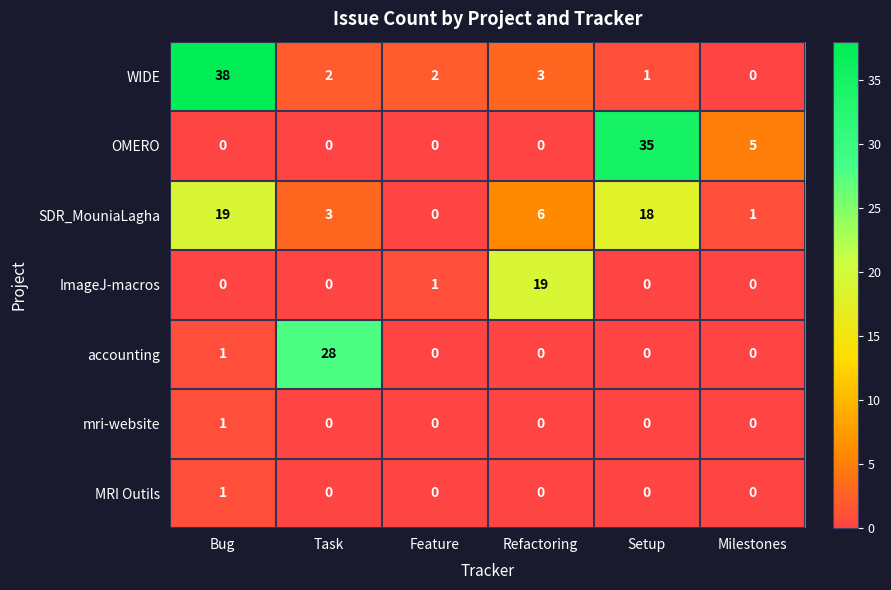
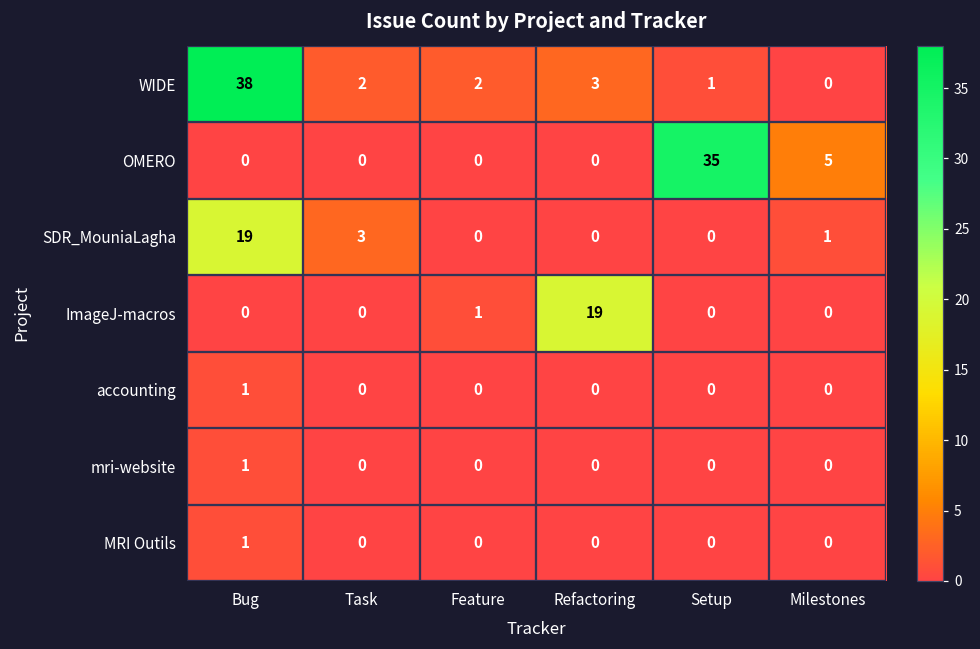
SDR_MouniaLagha, Refactoring: 6 -> 0
SDR_MouniaLagha, Setup: 18 -> 0
accounting, Task: 28 -> 0
